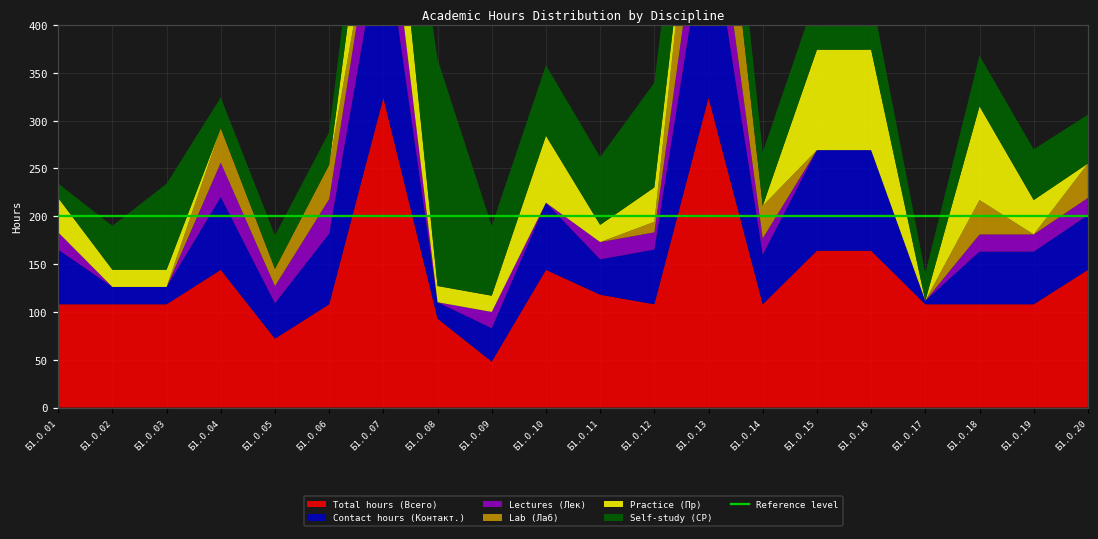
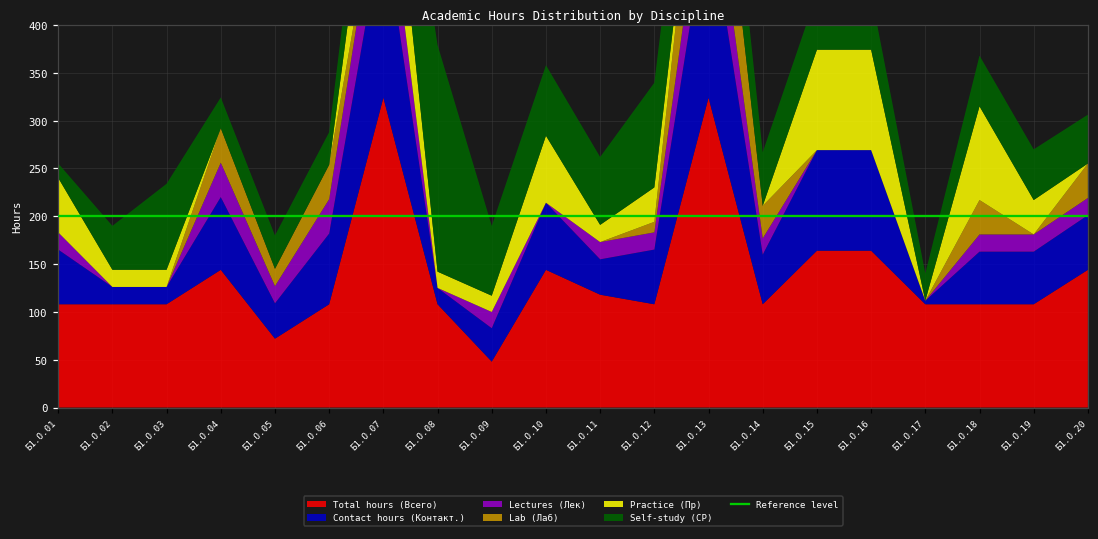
Practice (Пр), Б1.О.01: 40 -> 60
Total hours (Всего), Б1.О.08: 90 -> 110
